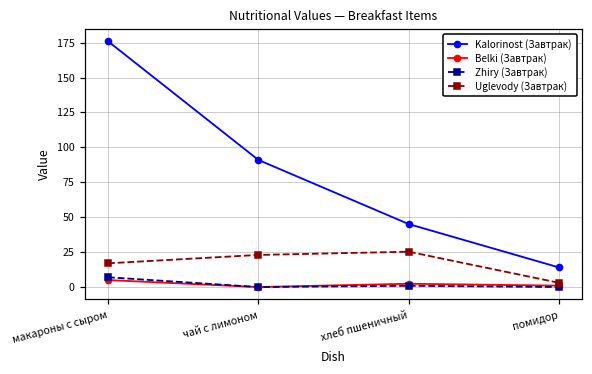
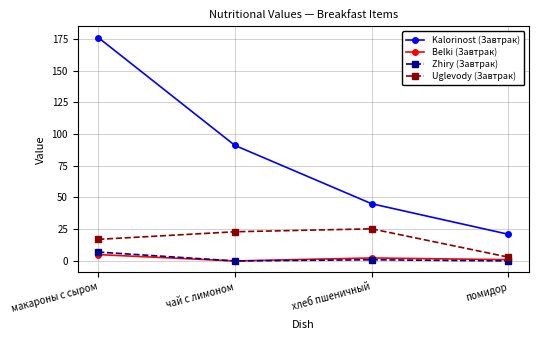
Kalorinost (Завтрак), помидор: 14 -> 21
